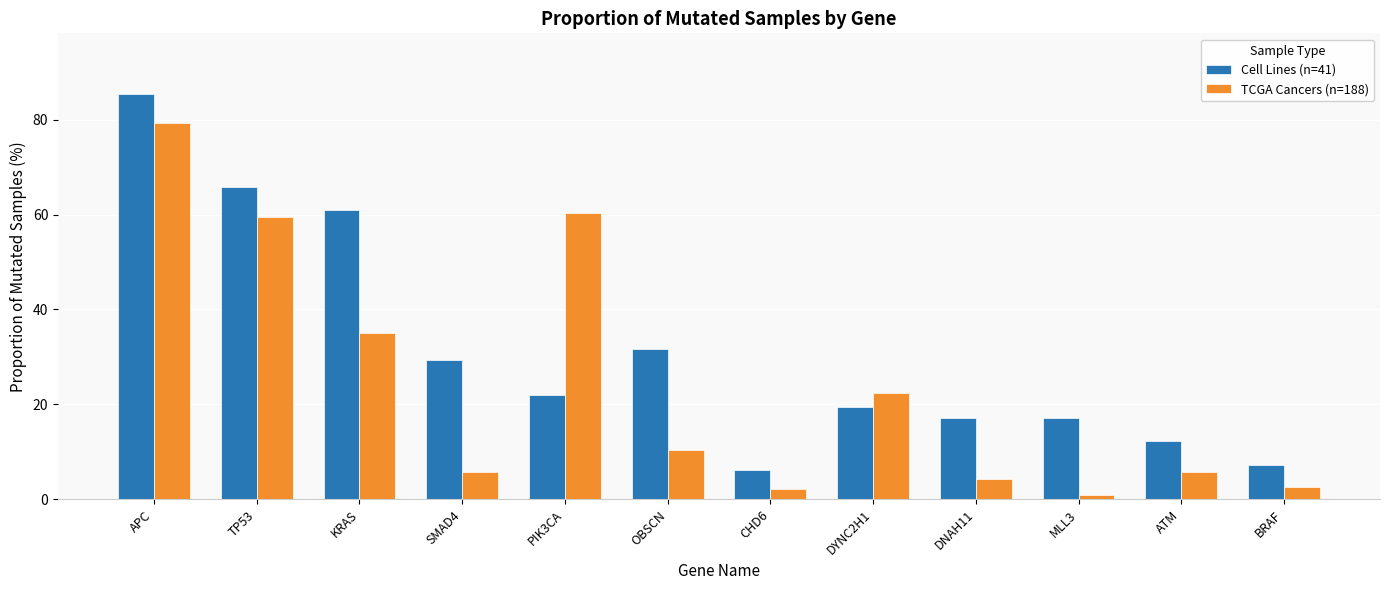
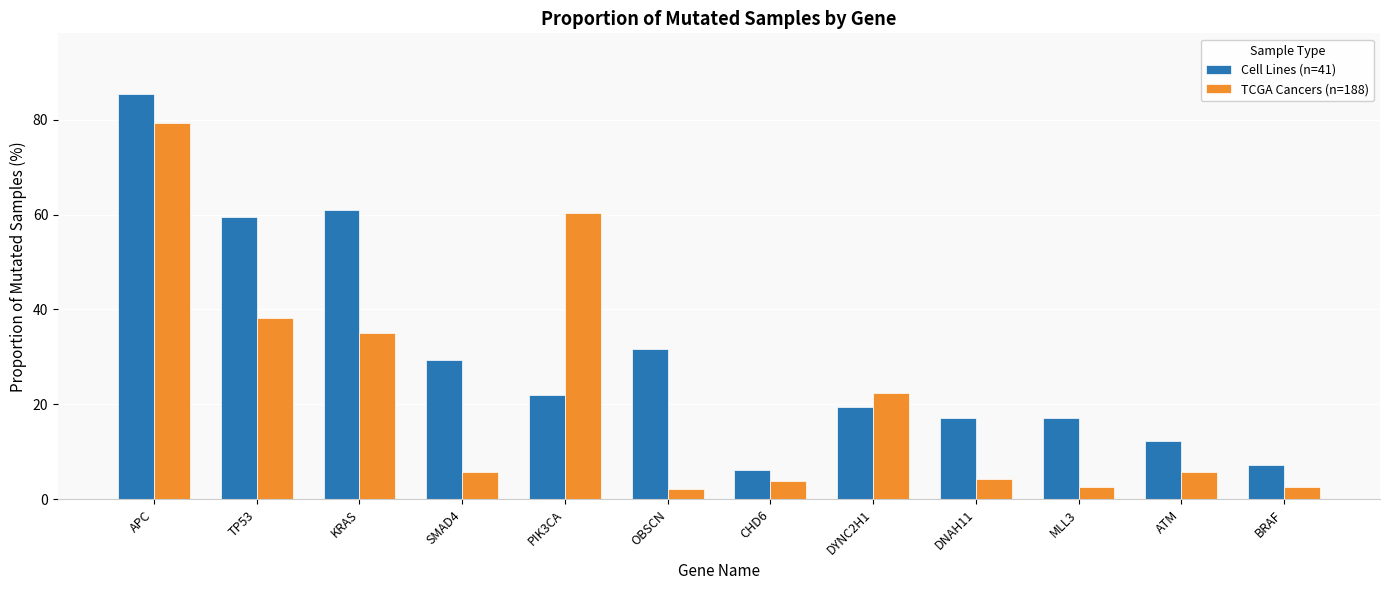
Cell Lines (n=41), TP53: 66 -> 59
TCGA Cancers (n=188), TP53: 60 -> 38
TCGA Cancers (n=188), OBSCN: 10 -> 2
TCGA Cancers (n=188), CHD6: 2 -> 4
TCGA Cancers (n=188), MLL3: 1 -> 3
